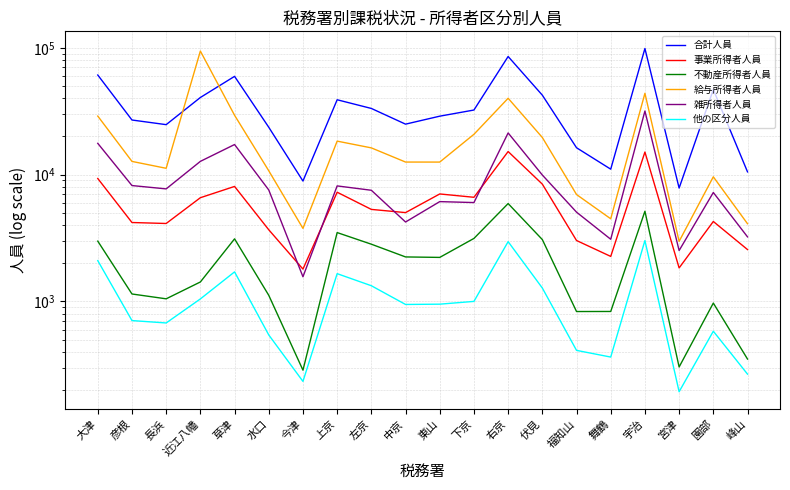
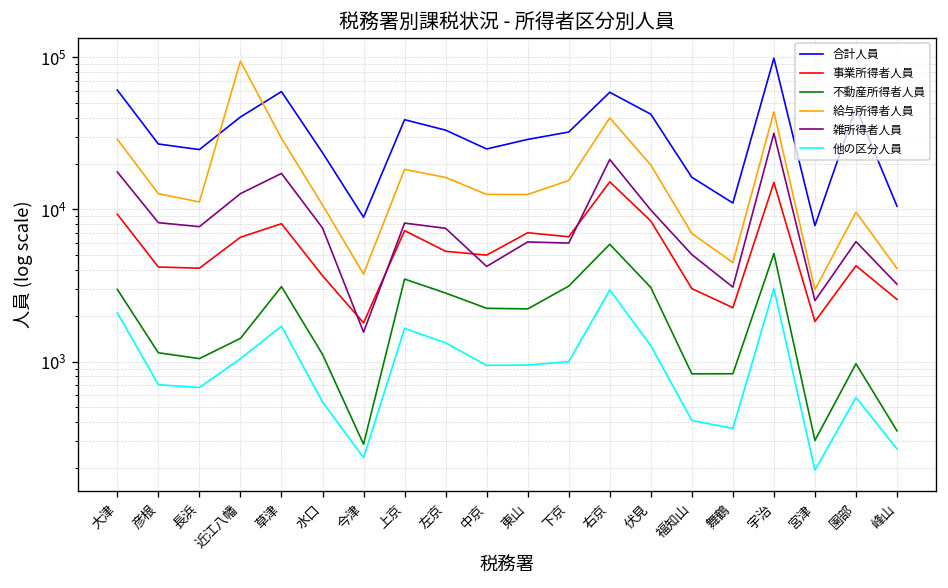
給与所得者人員, 下京: 21000 -> 16000
合計人員, 右京: 90000 -> 60000
雑所得者人員, 園部: 7000 -> 6000
